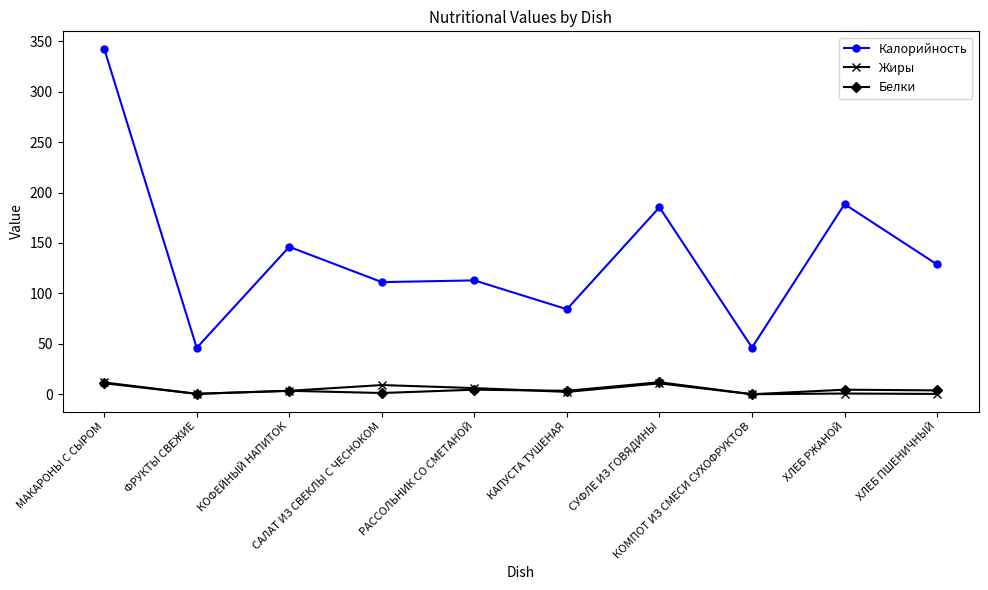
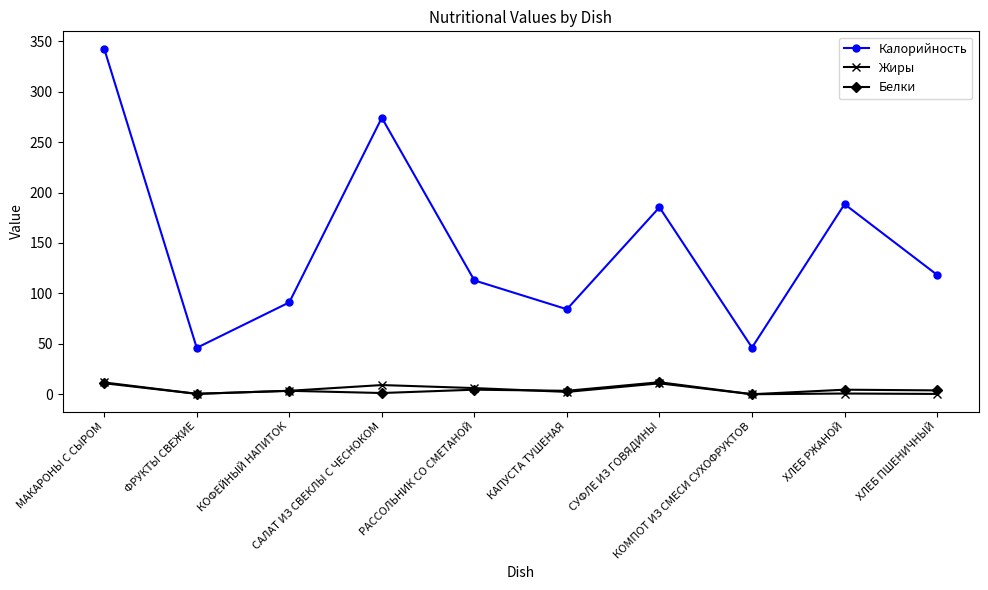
Калорийность, КОФЕЙНЫЙ НАПИТОК: 146 -> 91
Калорийность, САЛАТ ИЗ СВЕКЛЫ С ЧЕСНОКОМ: 111 -> 274
Калорийность, ХЛЕБ ПШЕНИЧНЫЙ: 129 -> 118
